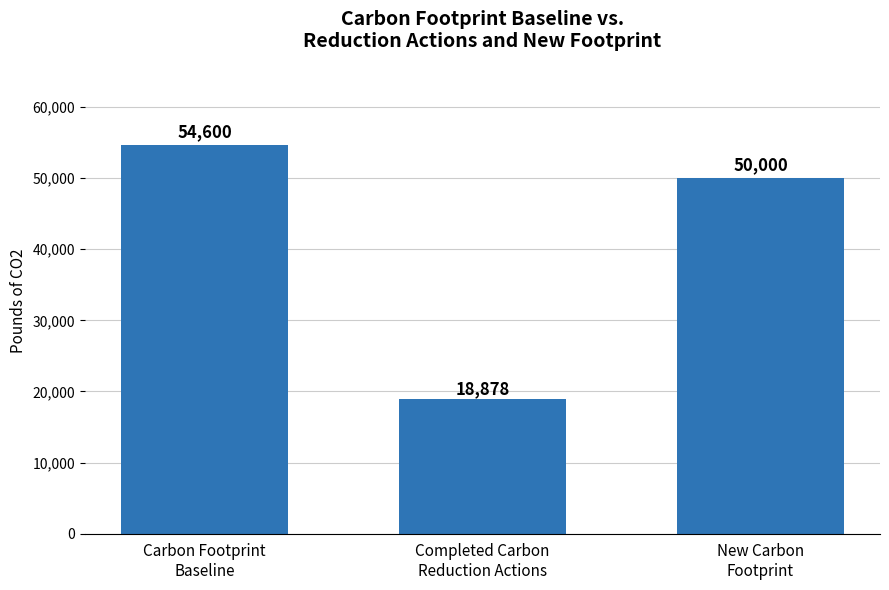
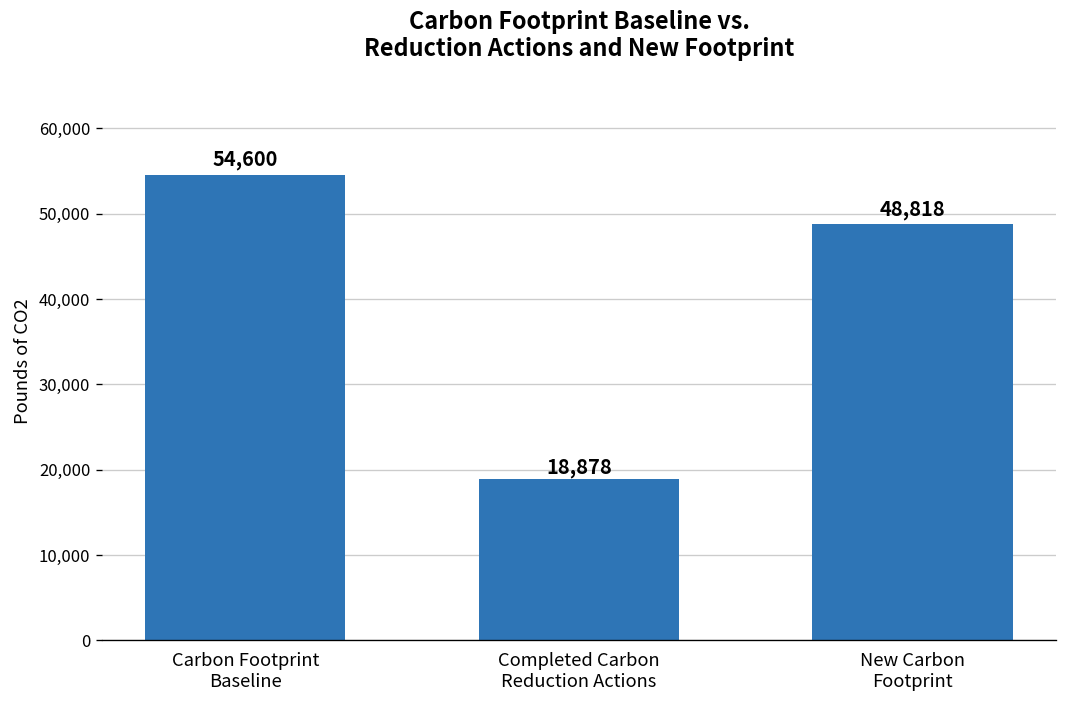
New Carbon Footprint: 50,000 -> 48,818
